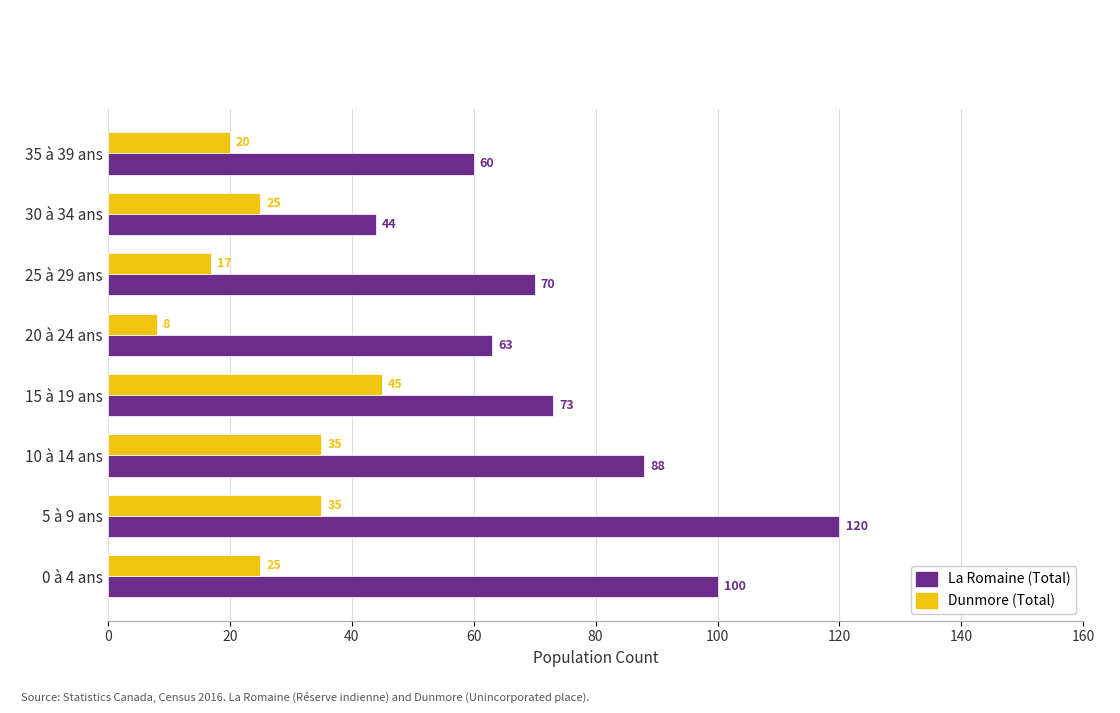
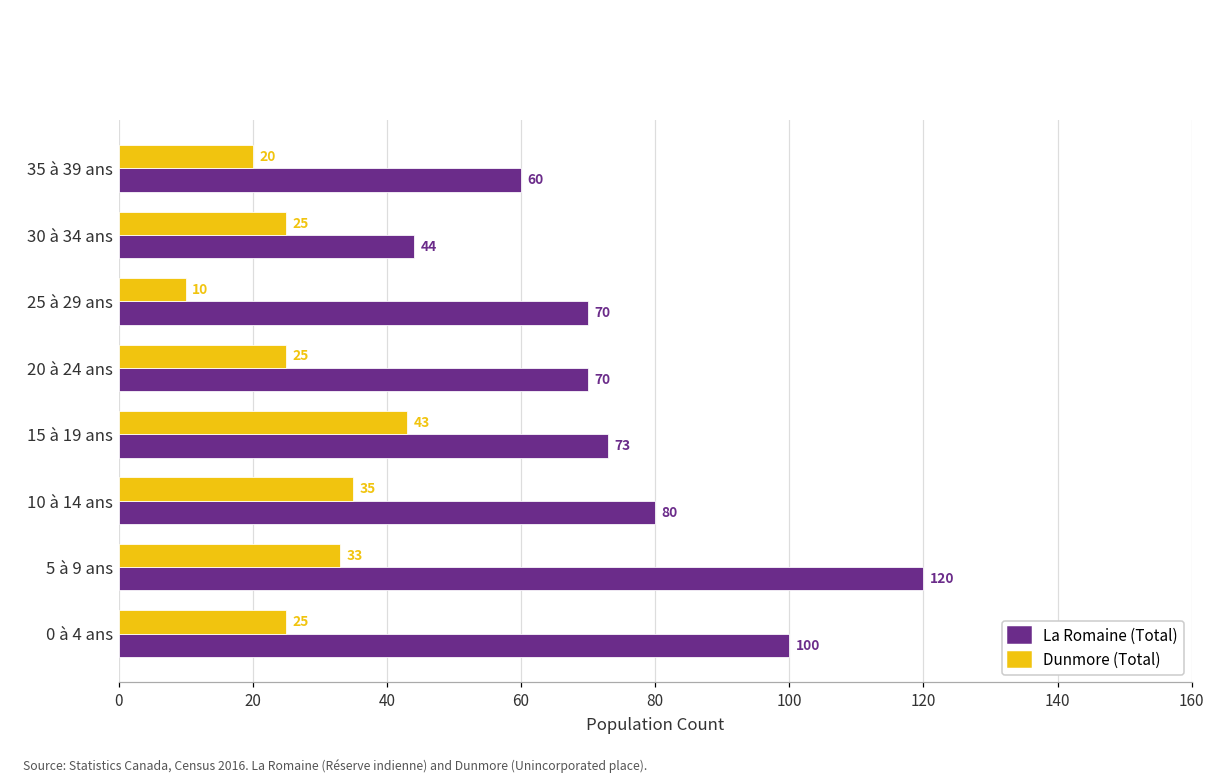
Dunmore (Total), 25 à 29 ans: 17 -> 10
Dunmore (Total), 20 à 24 ans: 8 -> 25
La Romaine (Total), 20 à 24 ans: 63 -> 70
Dunmore (Total), 15 à 19 ans: 45 -> 43
La Romaine (Total), 10 à 14 ans: 88 -> 80
Dunmore (Total), 5 à 9 ans: 35 -> 33
